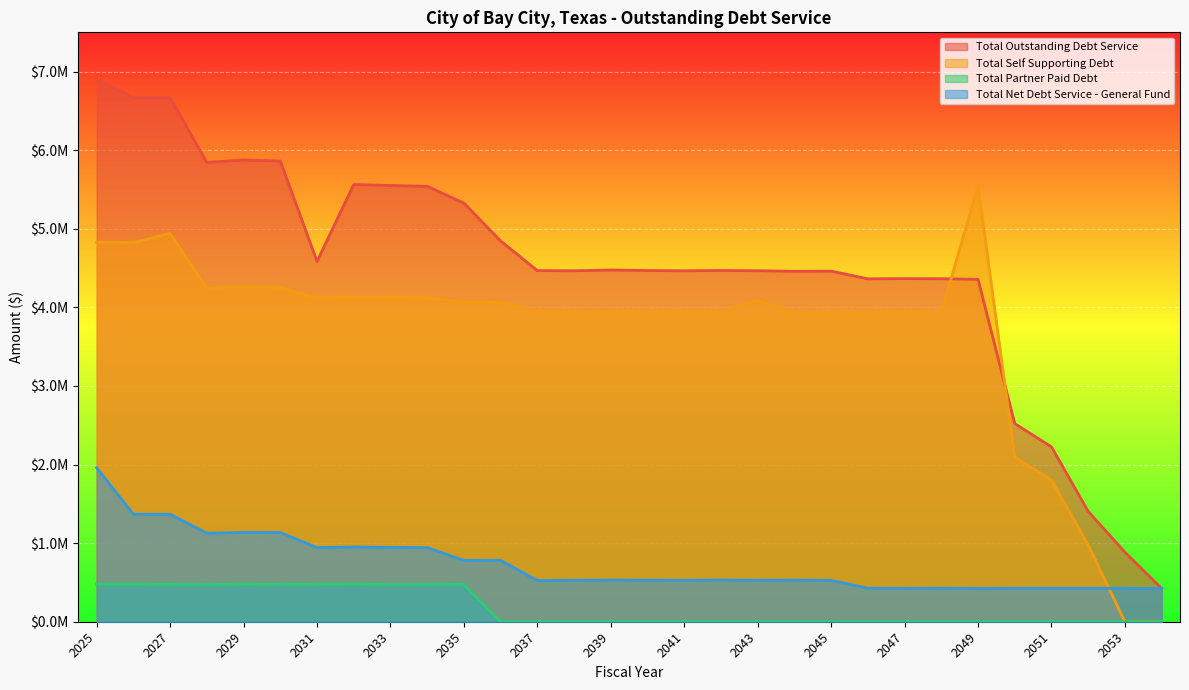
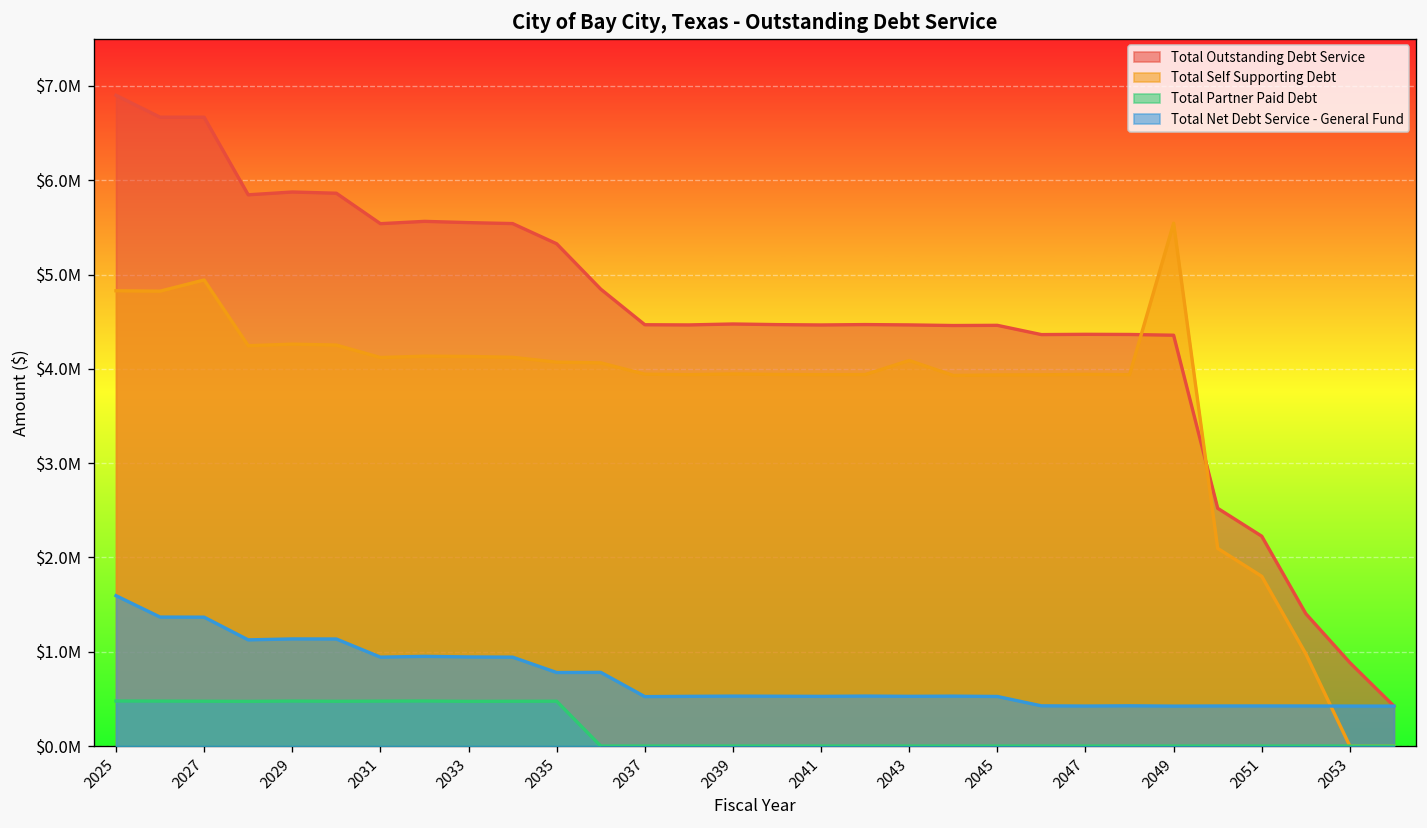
Total Net Debt Service - General Fund, 2025: $2000000 -> $1600000
Total Outstanding Debt Service, 2031: $4600000 -> $5500000
